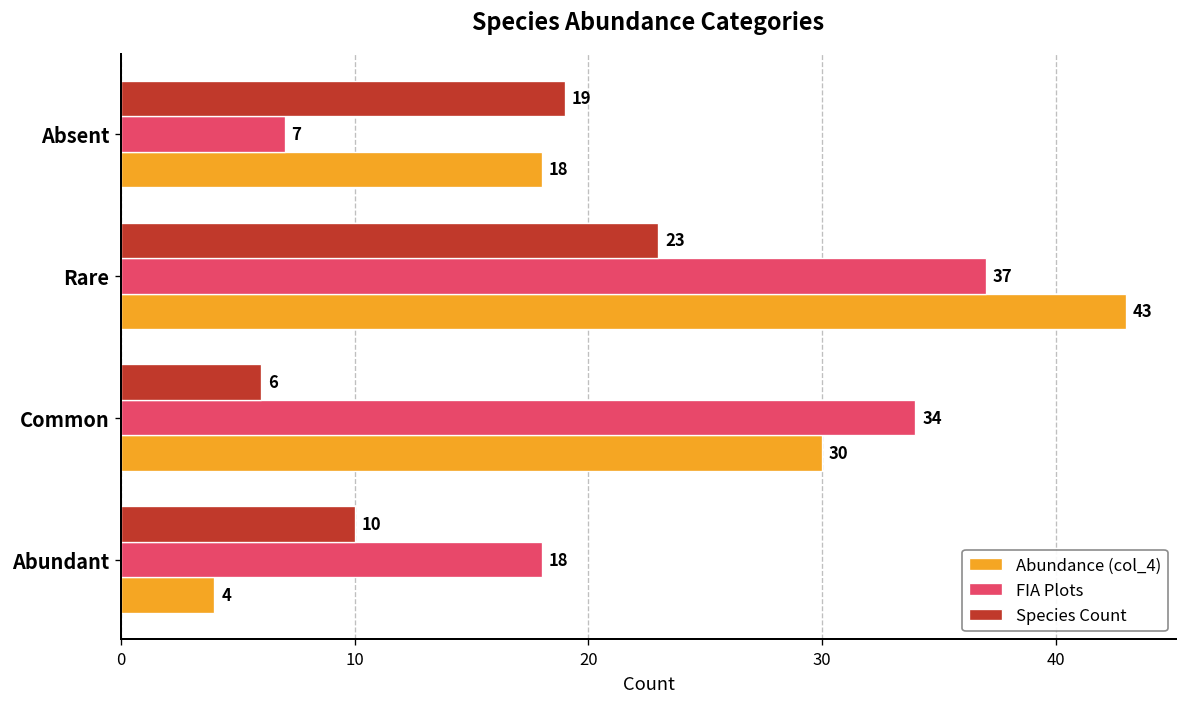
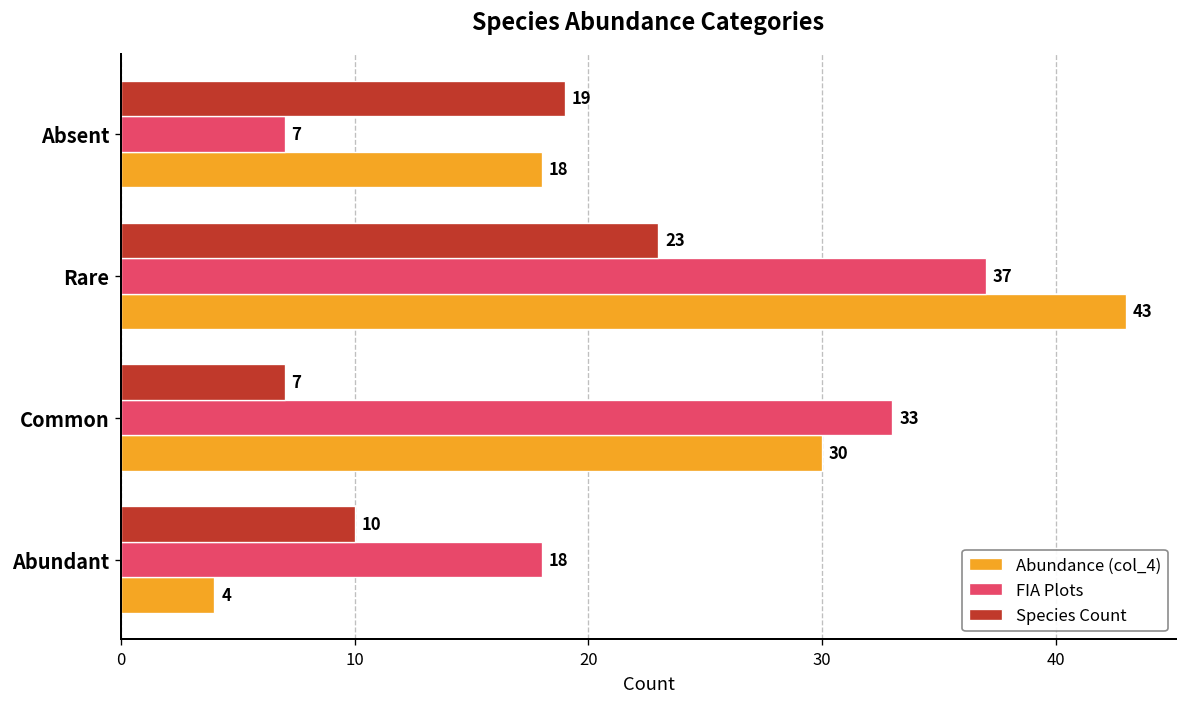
Species Count, Common: 6 -> 7
FIA Plots, Common: 34 -> 33
